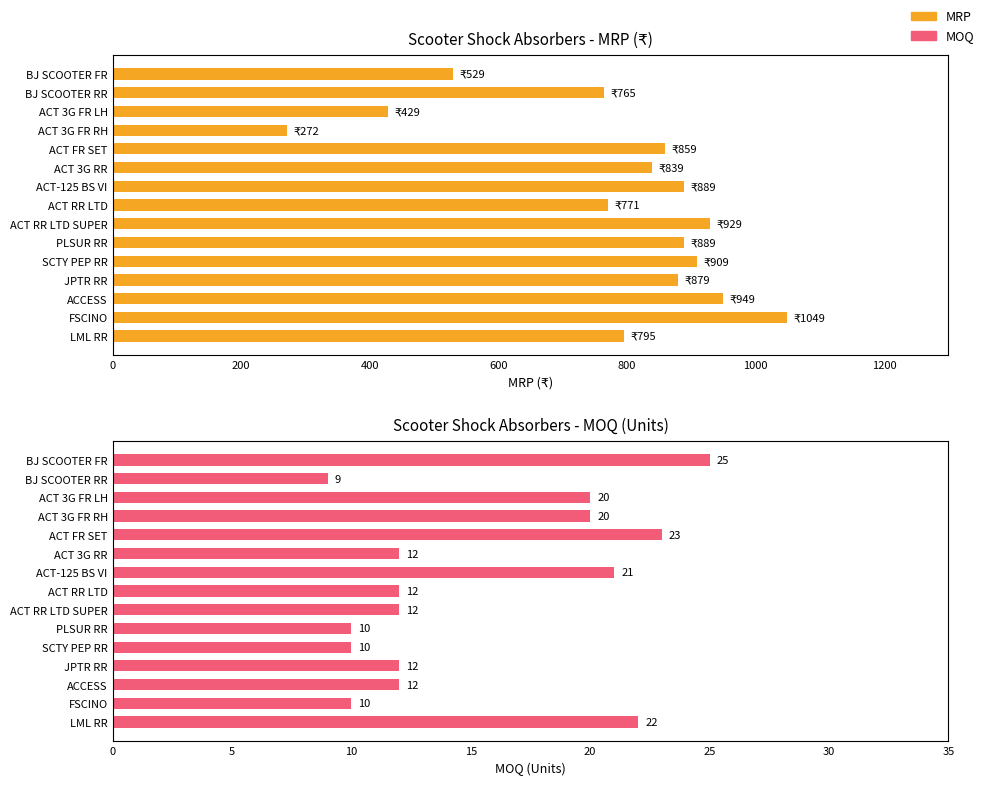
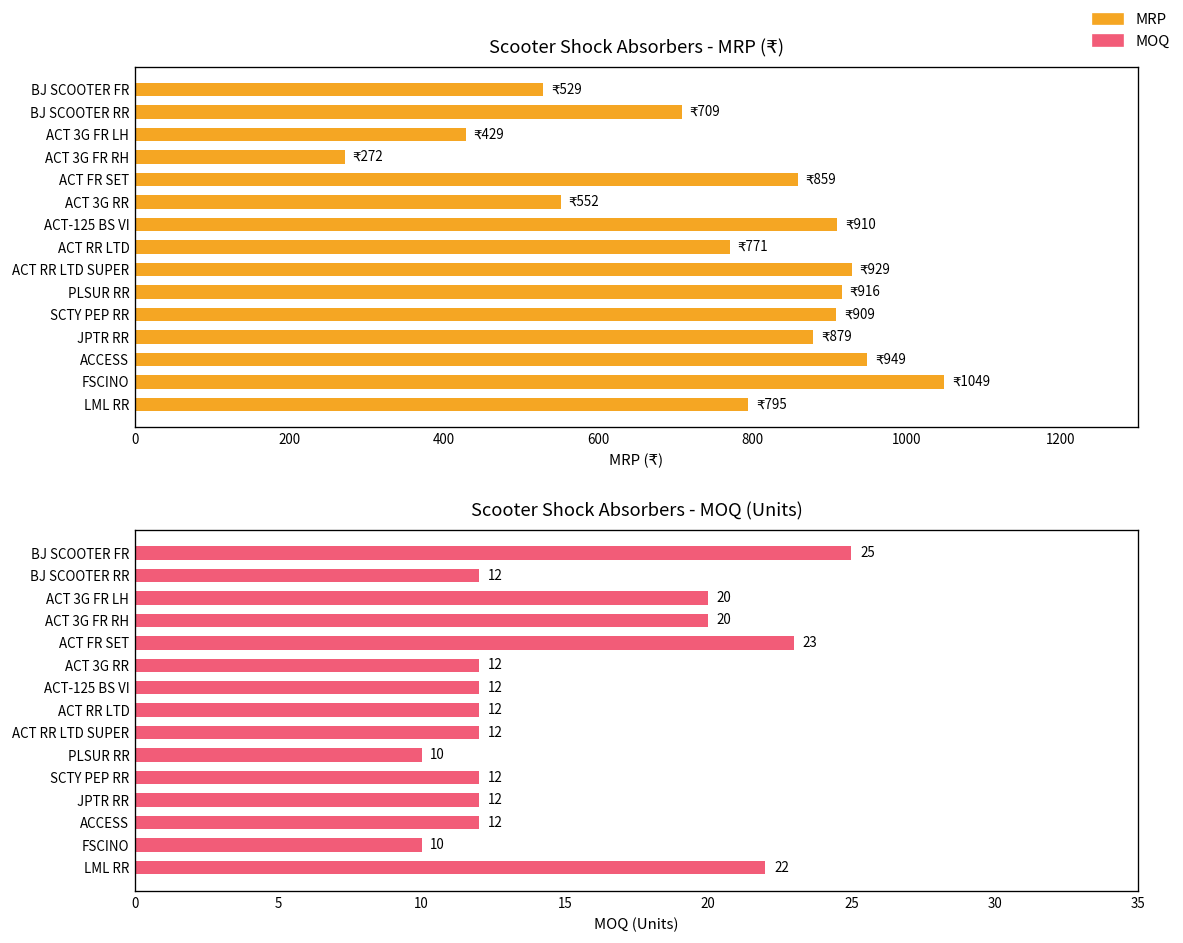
Scooter Shock Absorbers - MRP (₹), BJ SCOOTER RR: 765 -> 709
Scooter Shock Absorbers - MRP (₹), ACT 3G RR: 839 -> 552
Scooter Shock Absorbers - MRP (₹), ACT-125 BS VI: 889 -> 910
Scooter Shock Absorbers - MRP (₹), PLSUR RR: 889 -> 916
Scooter Shock Absorbers - MOQ (Units), BJ SCOOTER RR: 9 -> 12
Scooter Shock Absorbers - MOQ (Units), ACT-125 BS VI: 21 -> 12
Scooter Shock Absorbers - MOQ (Units), SCTY PEP RR: 10 -> 12
